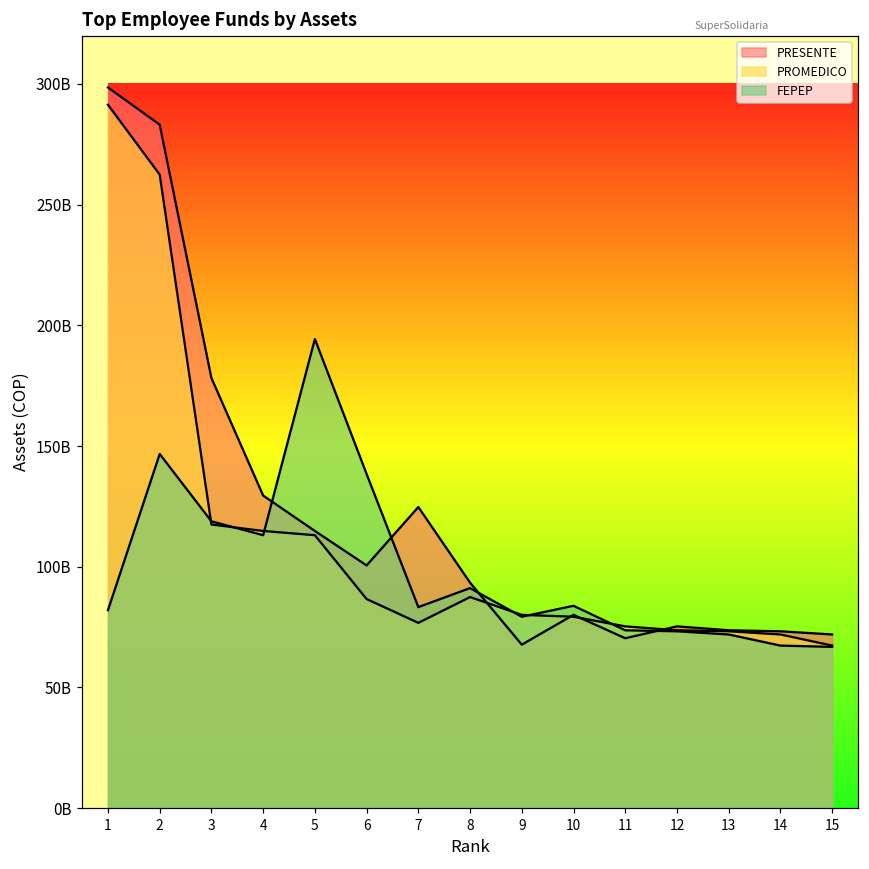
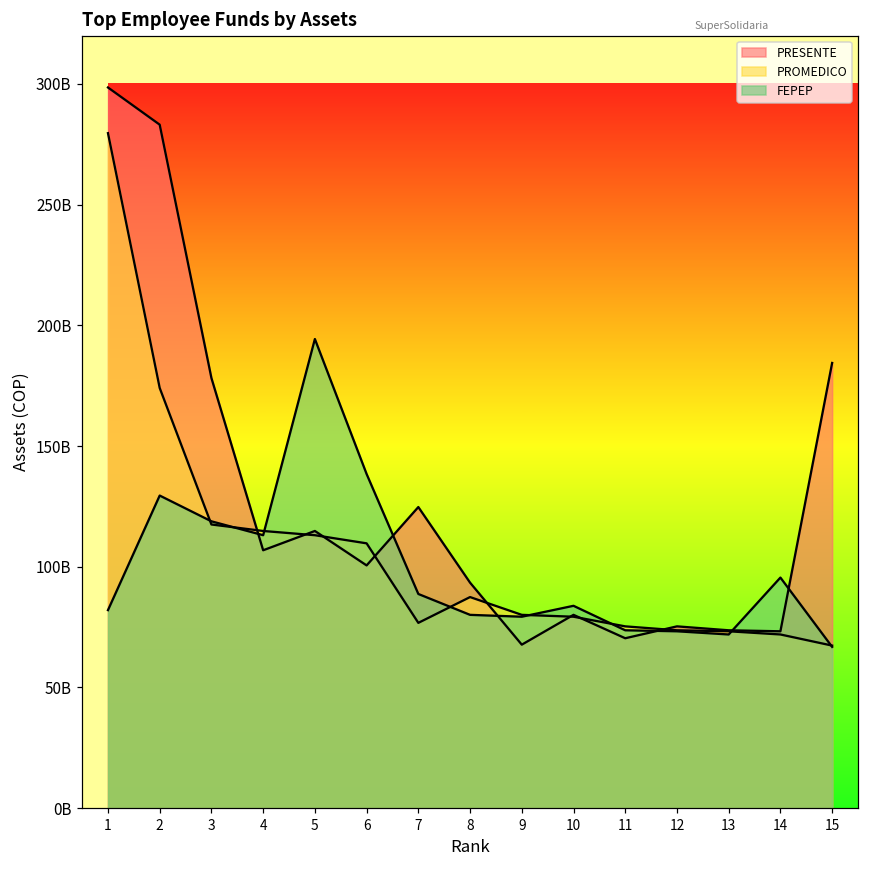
PROMEDICO, 1: 291000000000 -> 280000000000
PROMEDICO, 2: 262000000000 -> 174000000000
FEPEP, 2: 147000000000 -> 129000000000
PRESENTE, 4: 129000000000 -> 107000000000
PROMEDICO, 6: 87000000000 -> 110000000000
FEPEP, 7: 83000000000 -> 89000000000
FEPEP, 8: 91000000000 -> 80000000000
FEPEP, 14: 67000000000 -> 96000000000
PRESENTE, 15: 72000000000 -> 184000000000
